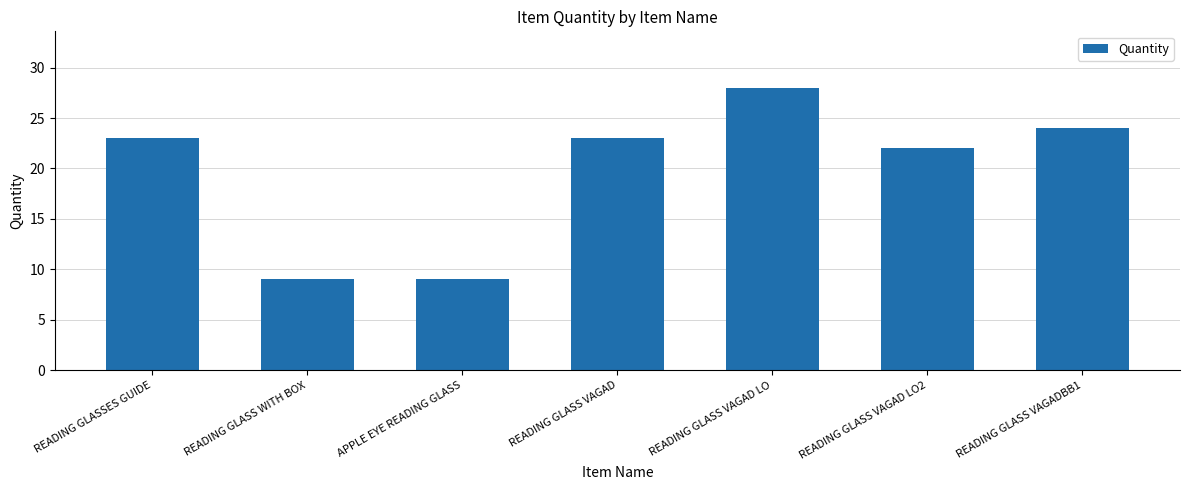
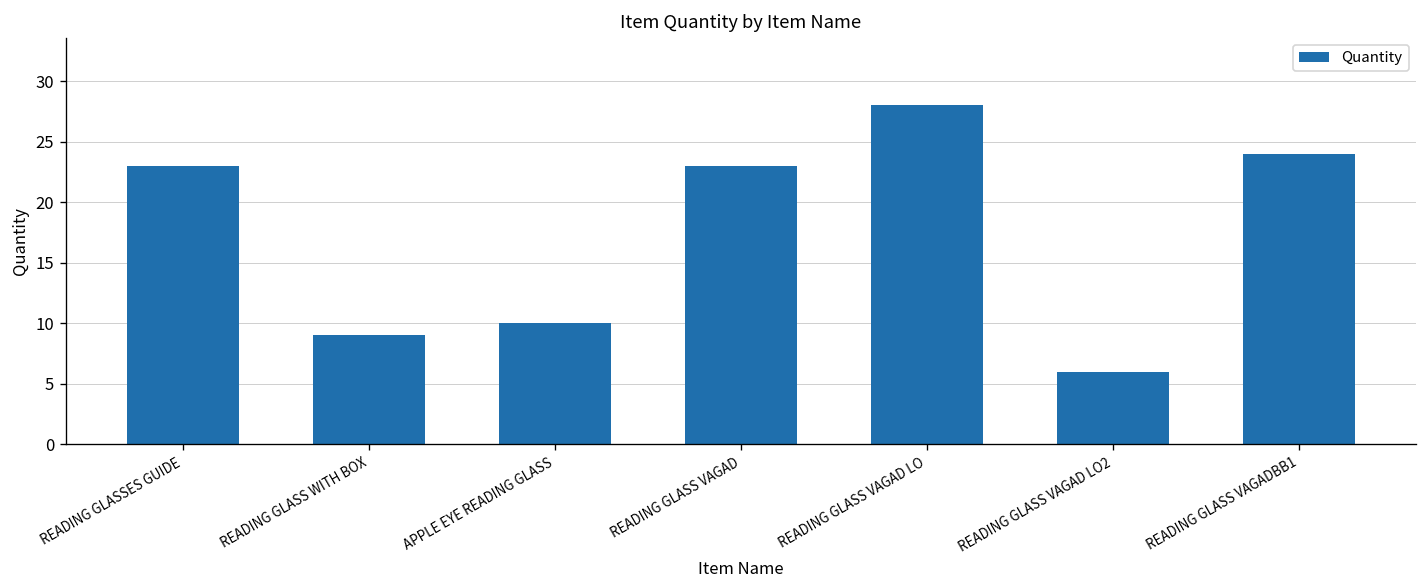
APPLE EYE READING GLASS: 9 -> 10
READING GLASS VAGAD LO2: 22 -> 6
